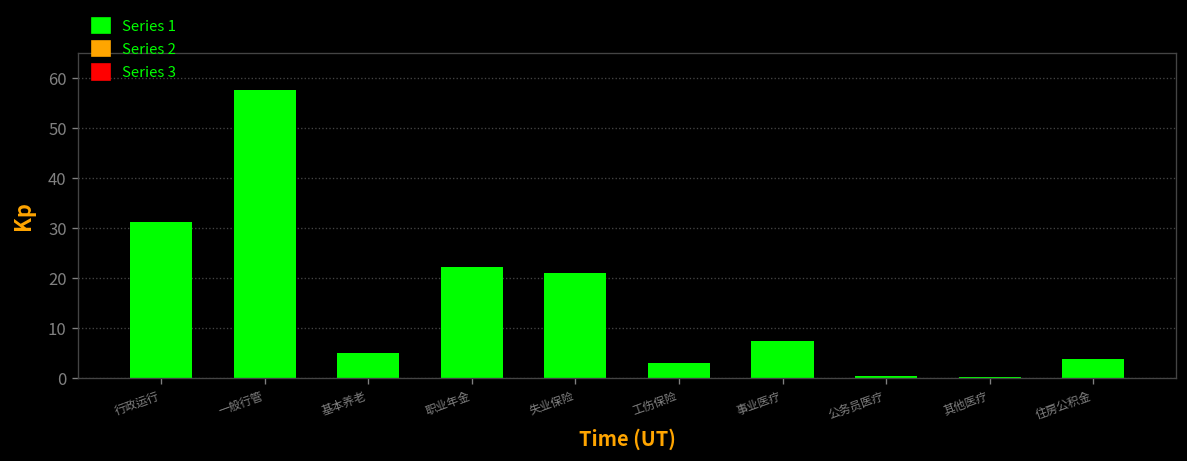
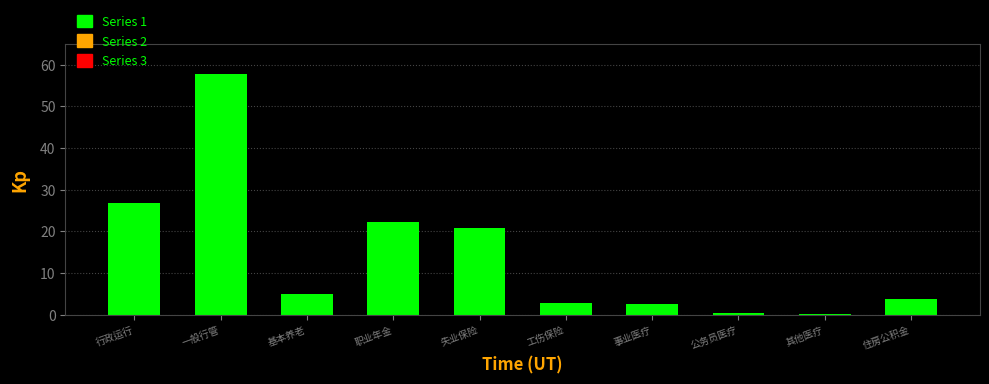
行政运行: 31 -> 27
事业医疗: 7 -> 3
